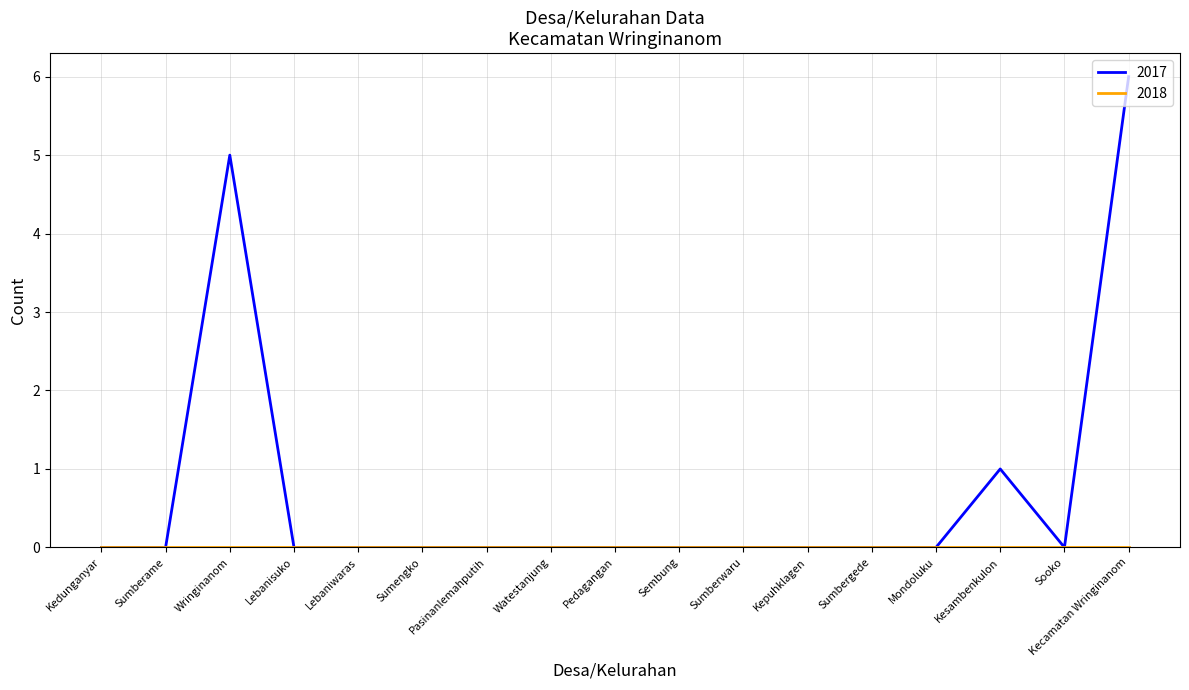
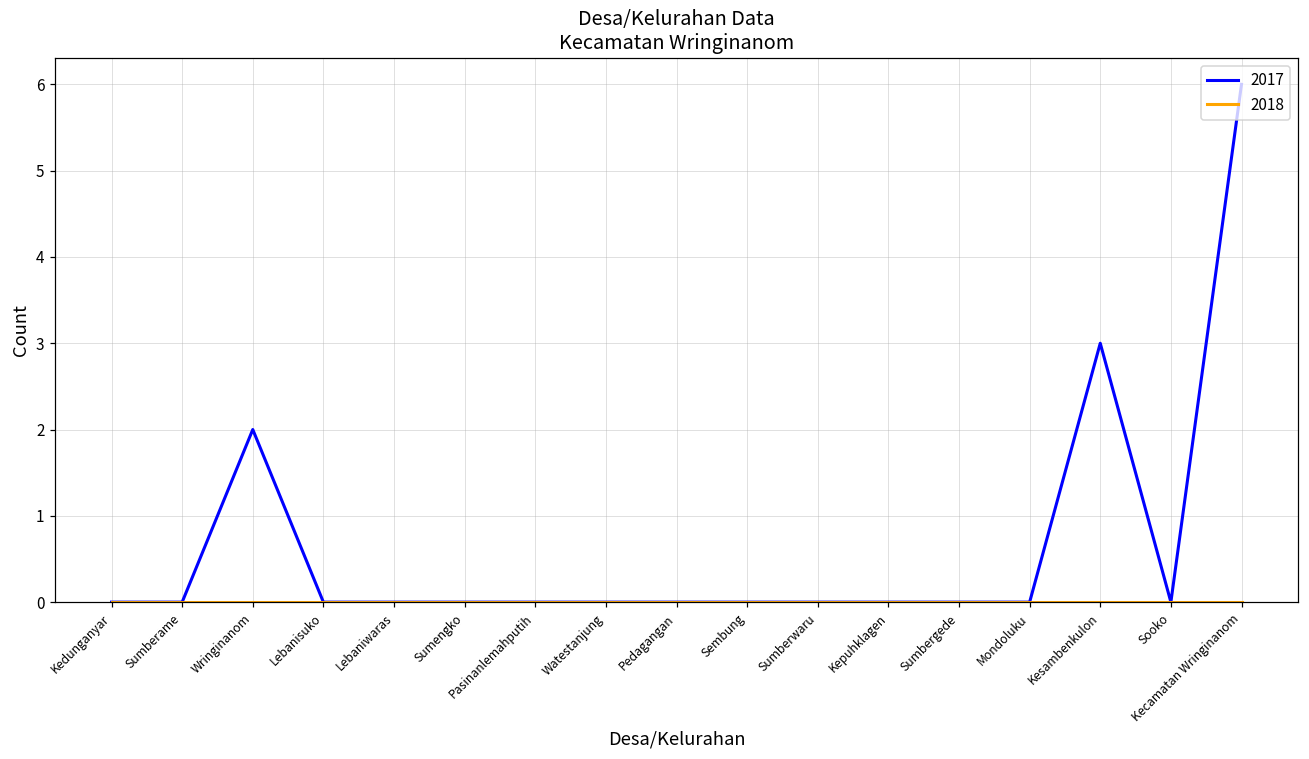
2017, Wringinanom: 5 -> 2
2017, Kesambenkulon: 1 -> 3
